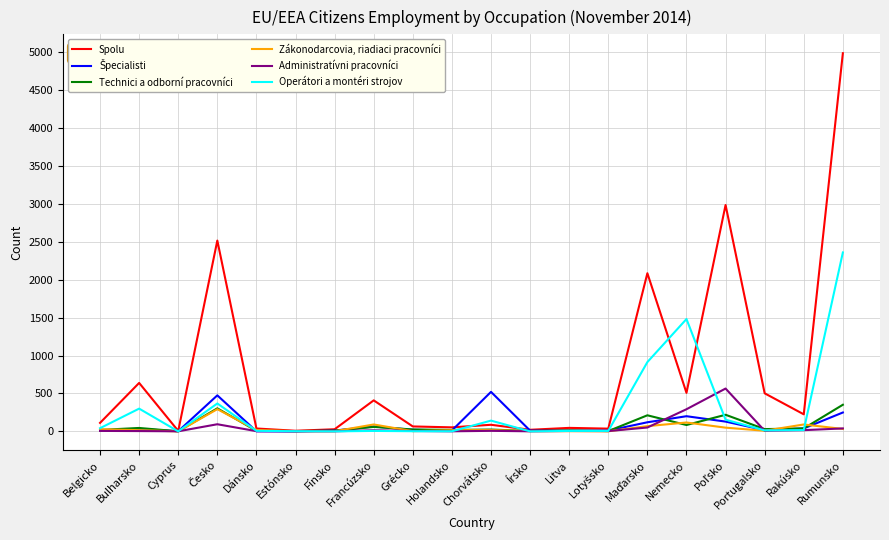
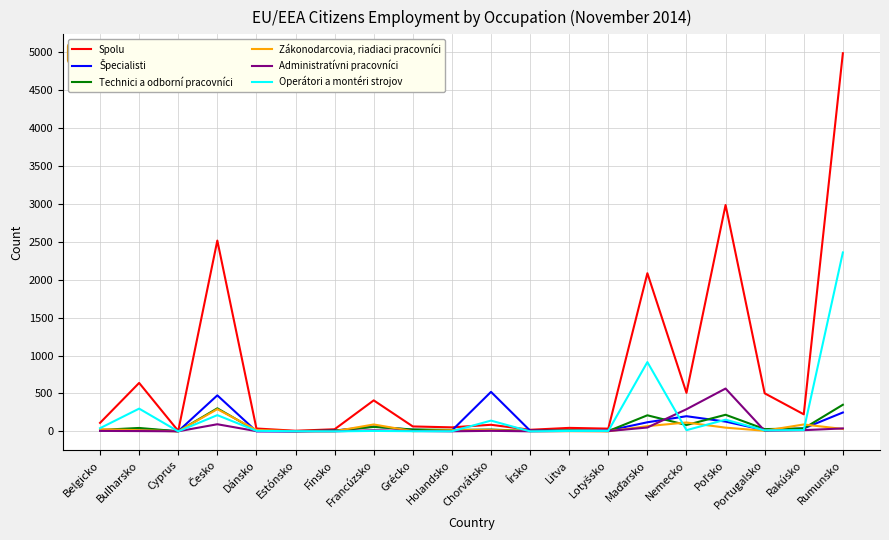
Operátori a montéri strojov, Česko: 400 -> 200
Operátori a montéri strojov, Nemecko: 1500 -> 0
